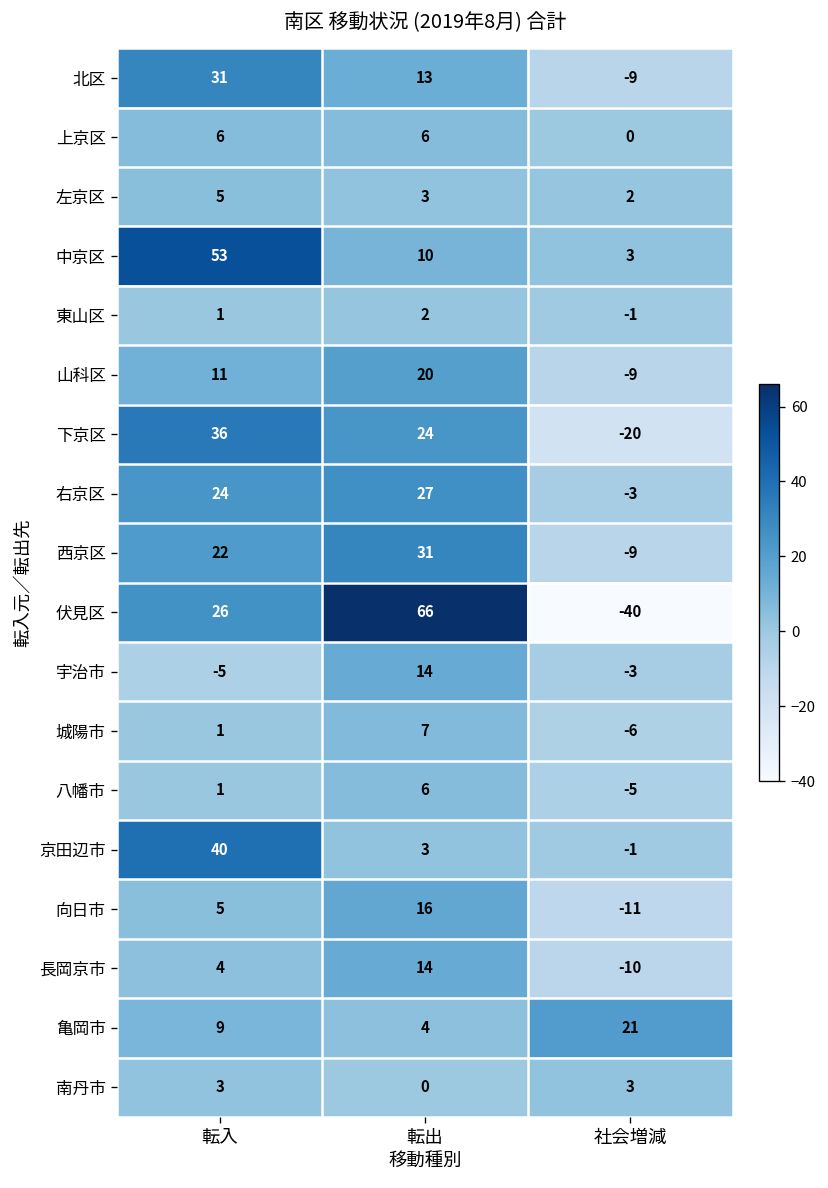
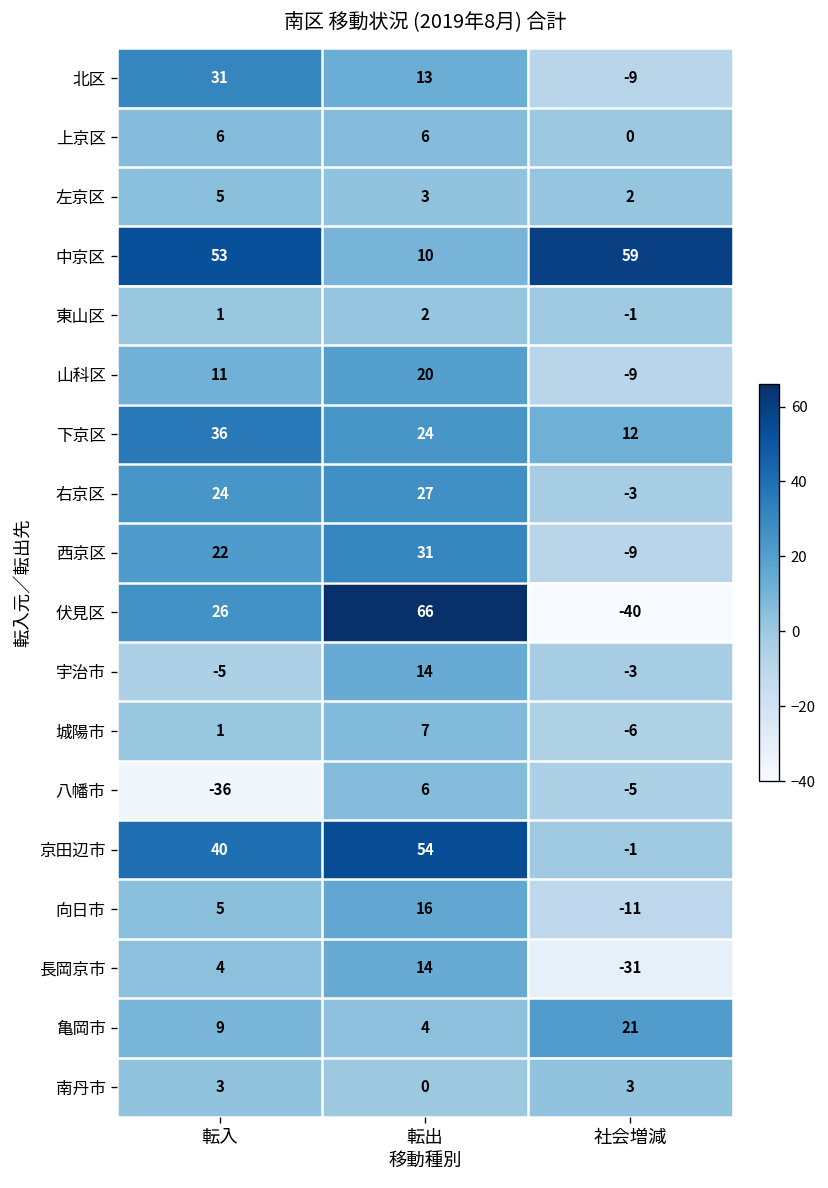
中京区, 社会増減: 3 -> 59
下京区, 社会増減: -20 -> 12
八幡市, 転入: 1 -> -36
京田辺市, 転出: 3 -> 54
長岡京市, 社会増減: -10 -> -31
